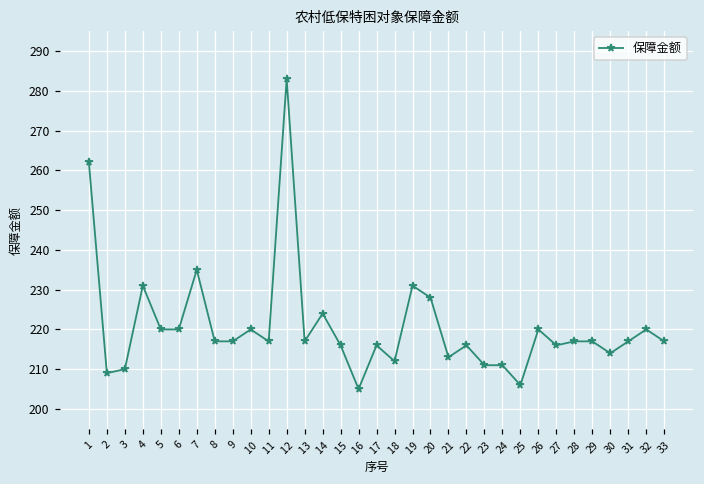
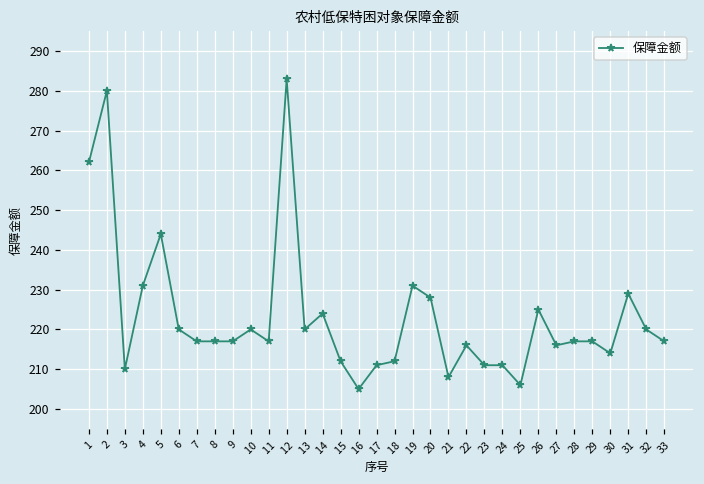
2: 209 -> 280
5: 220 -> 244
7: 235 -> 217
13: 217 -> 220
15: 216 -> 212
17: 216 -> 211
21: 213 -> 208
26: 220 -> 225
31: 217 -> 229
